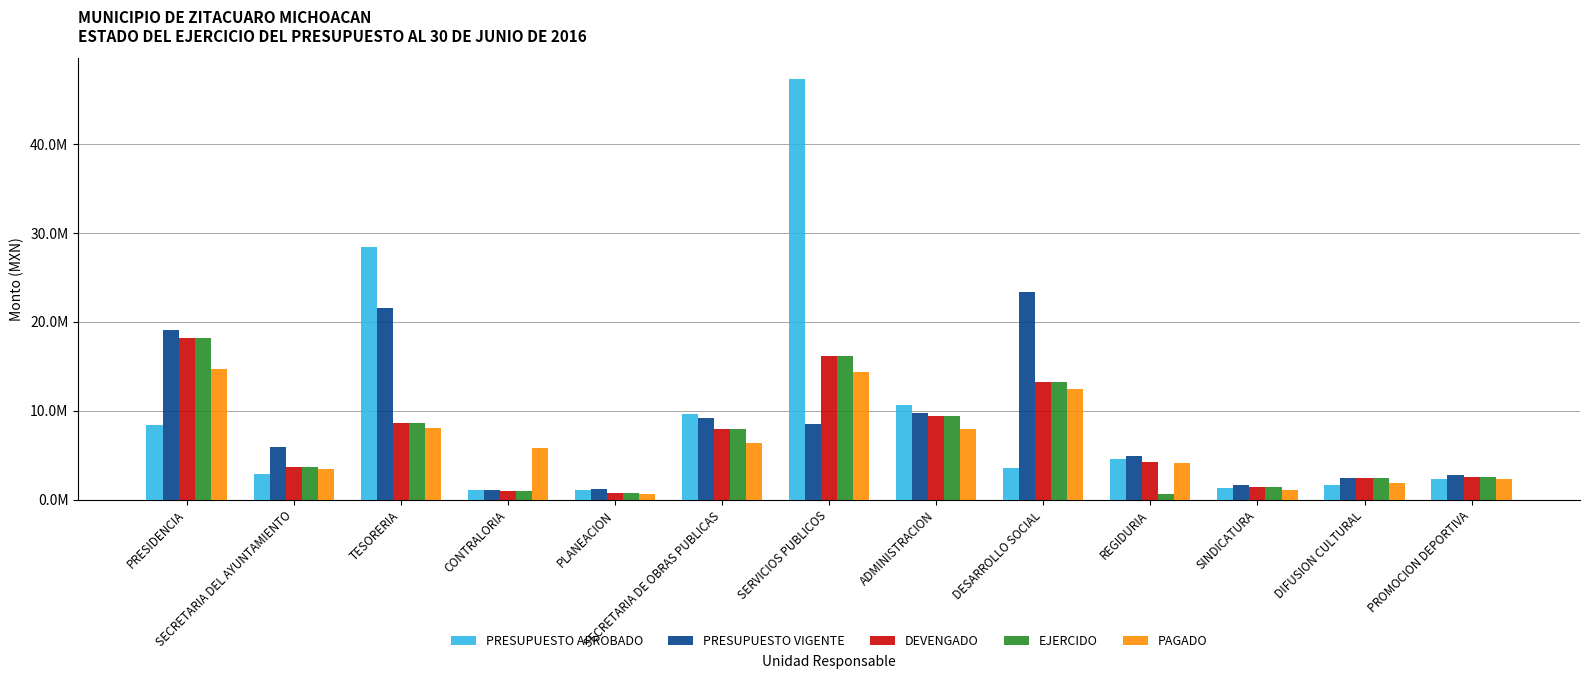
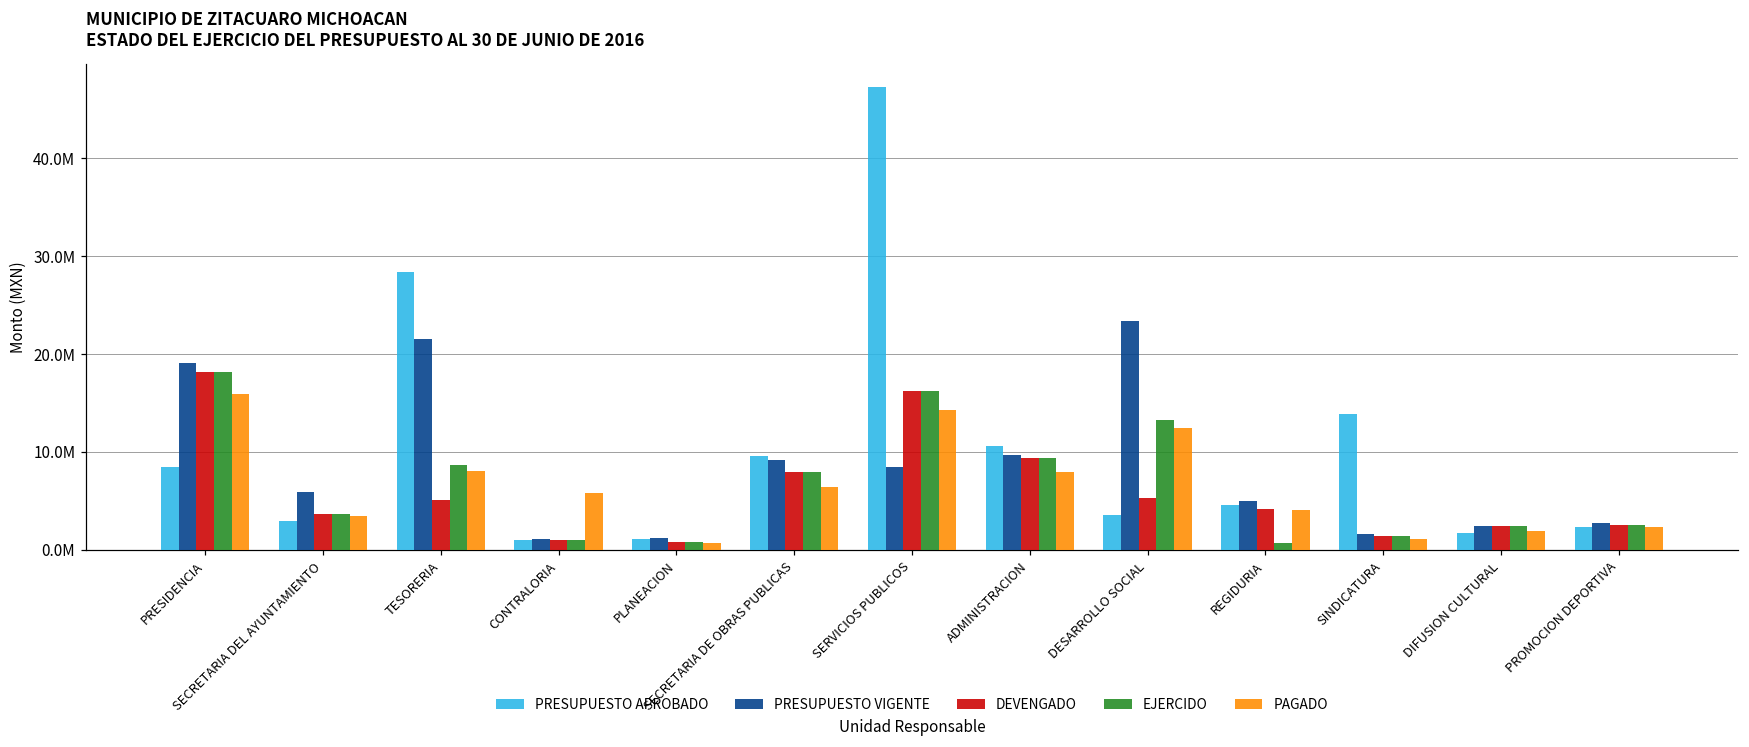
PAGADO, PRESIDENCIA: 15000000 -> 16000000
DEVENGADO, TESORERIA: 9000000 -> 5000000
DEVENGADO, DESARROLLO SOCIAL: 13000000 -> 5000000
PRESUPUESTO APROBADO, SINDICATURA: 1000000 -> 14000000
